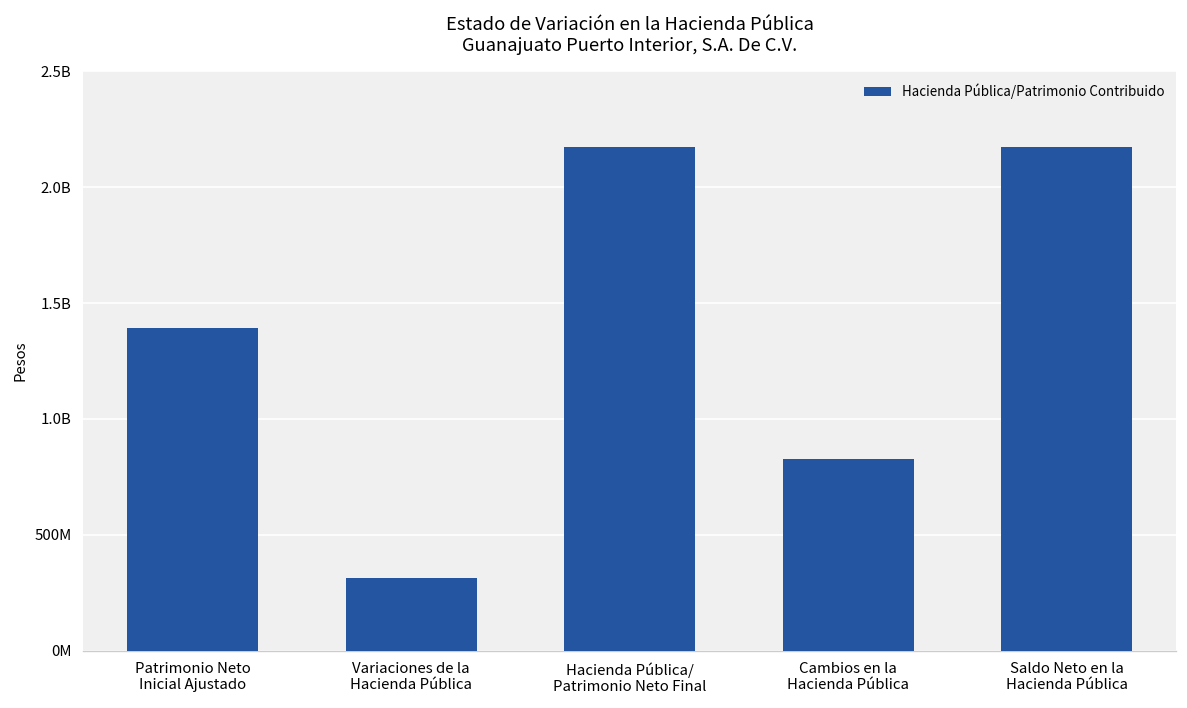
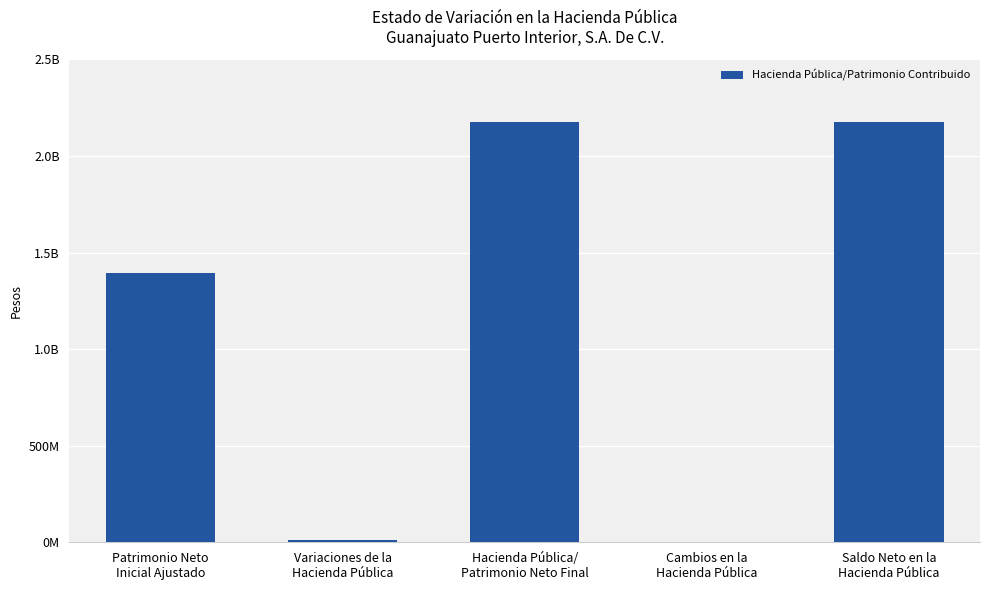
Variaciones de la Hacienda Pública: 310000000 -> 10000000
Cambios en la Hacienda Pública: 830000000 -> 0
